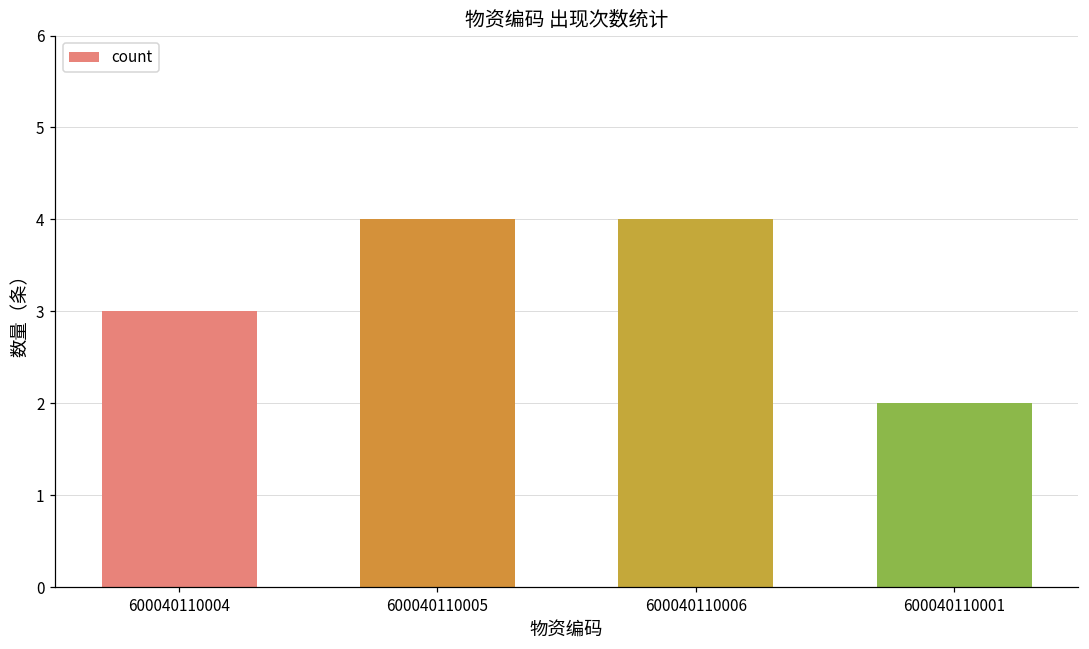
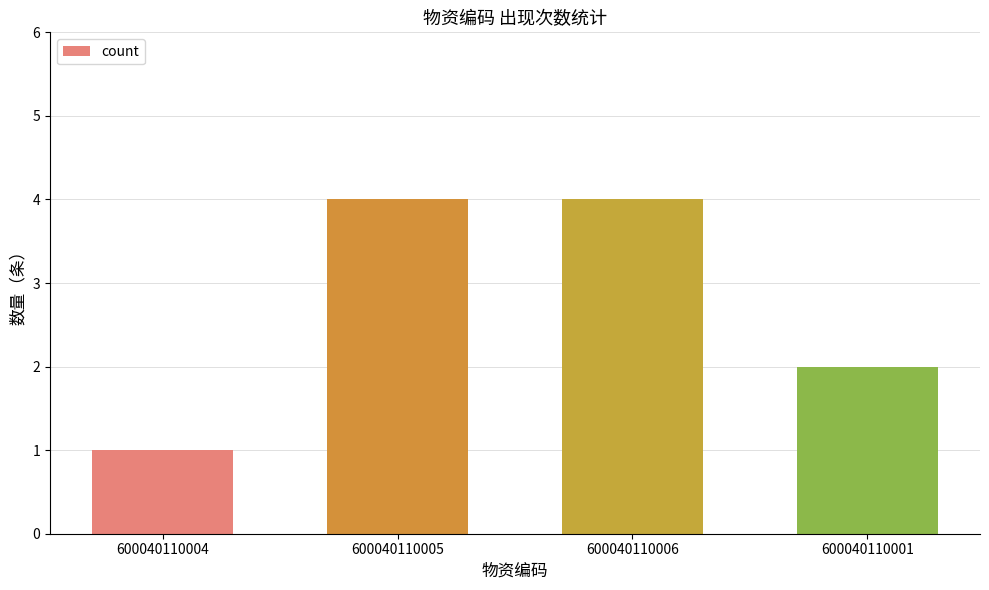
600040110004: 3 -> 1
